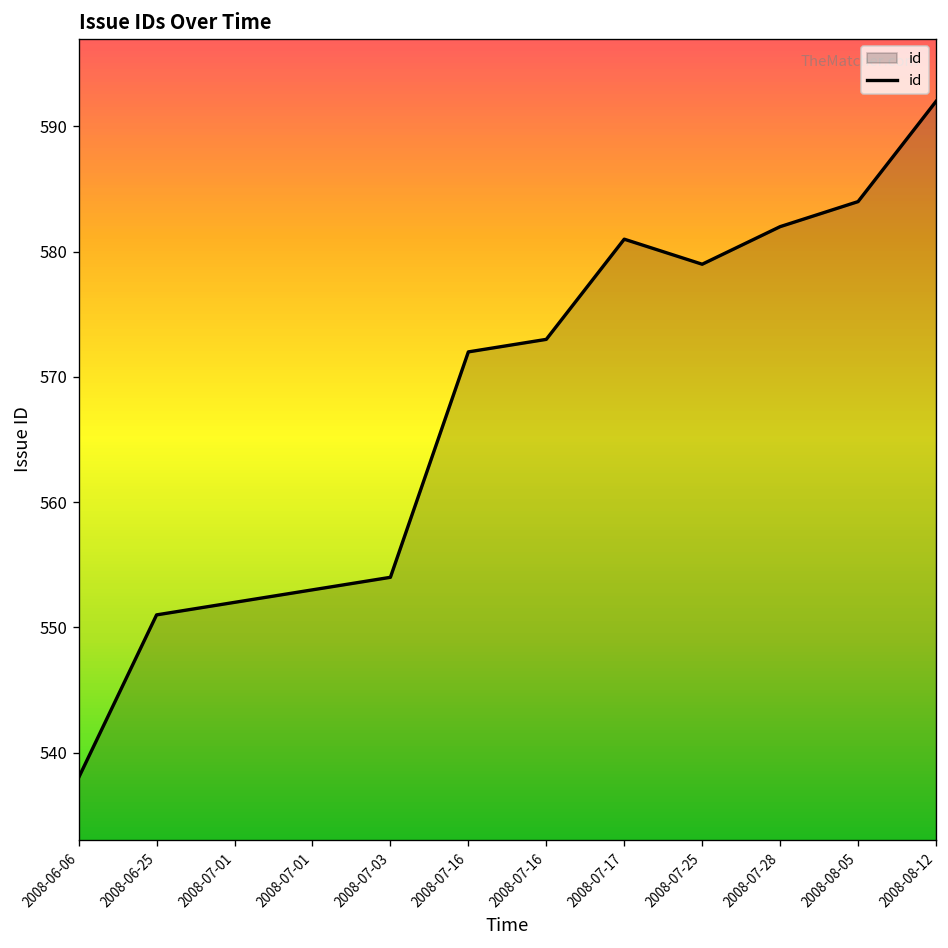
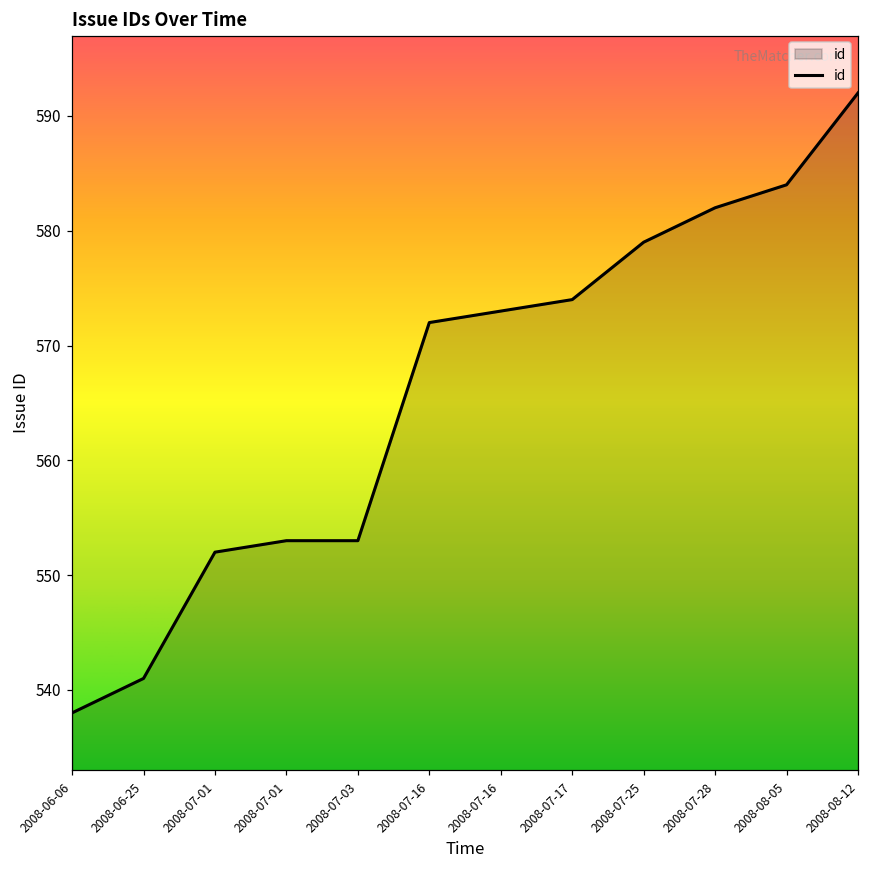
2008-06-25: 551 -> 541
2008-07-03: 554 -> 553
2008-07-17: 581 -> 574
